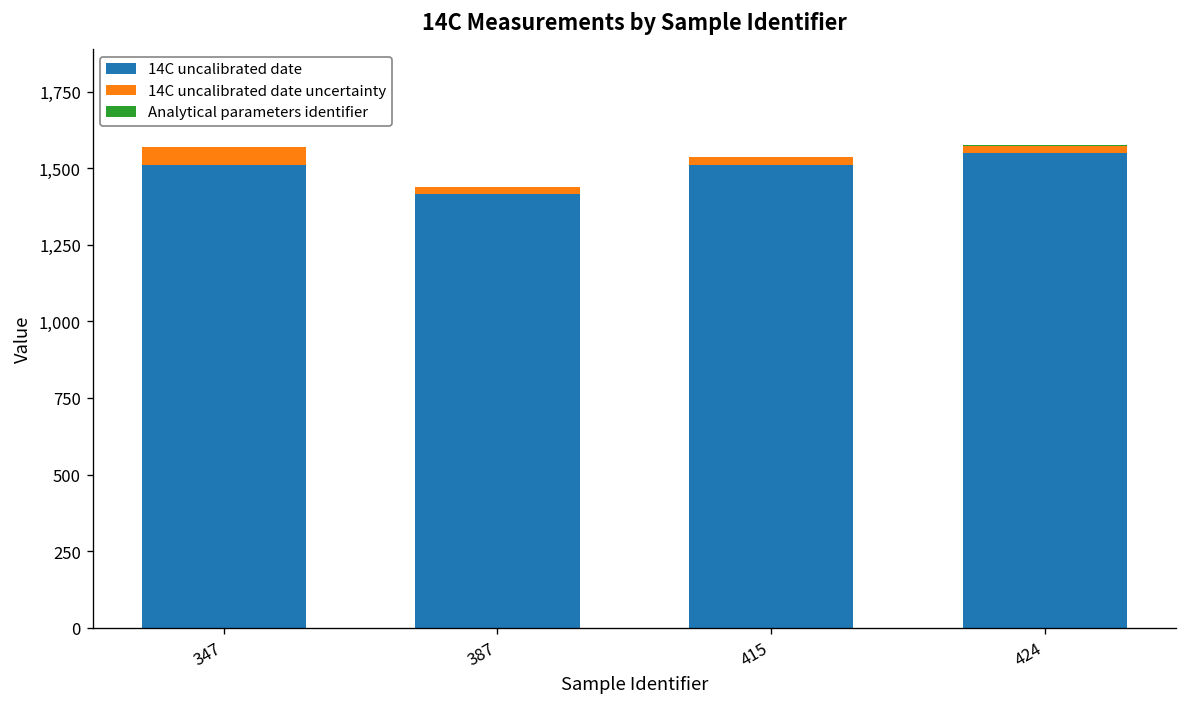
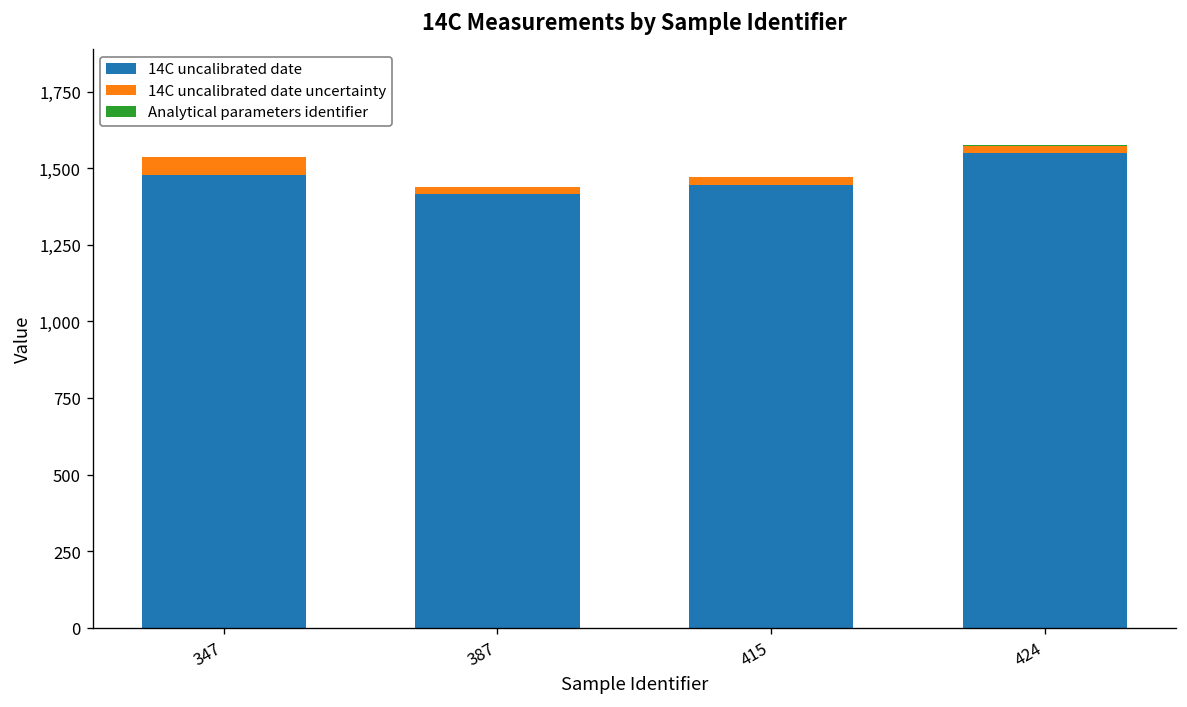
14C uncalibrated date, 347: 1,510 -> 1,480
14C uncalibrated date, 415: 1,510 -> 1,450
